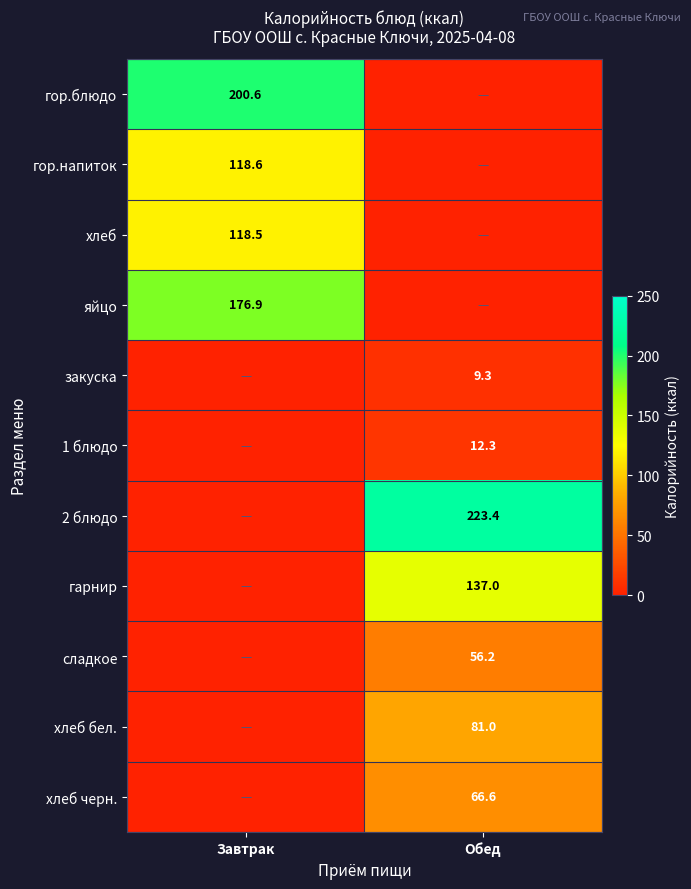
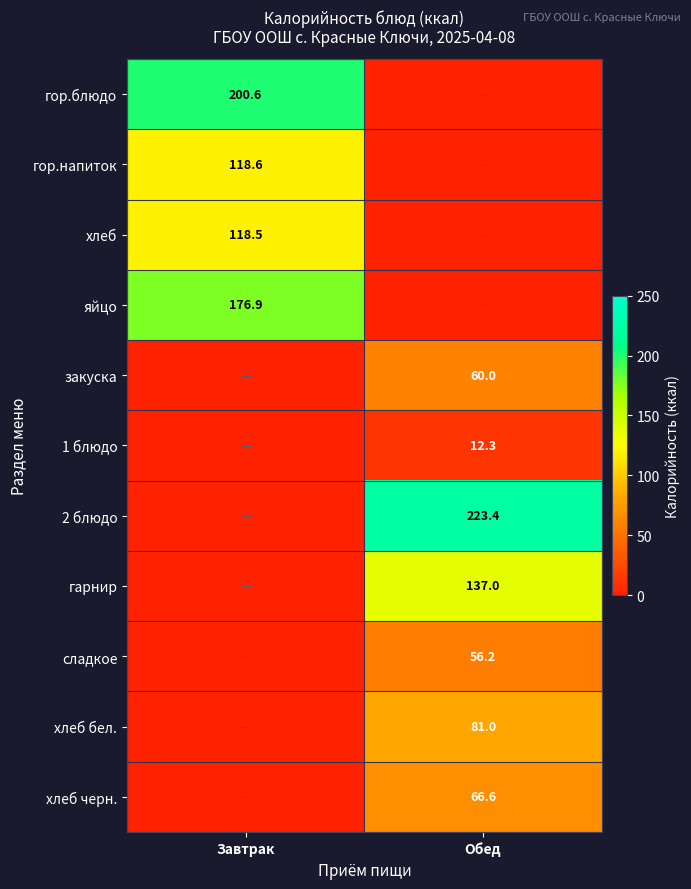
закуска, Обед: 9.3 -> 60.0
